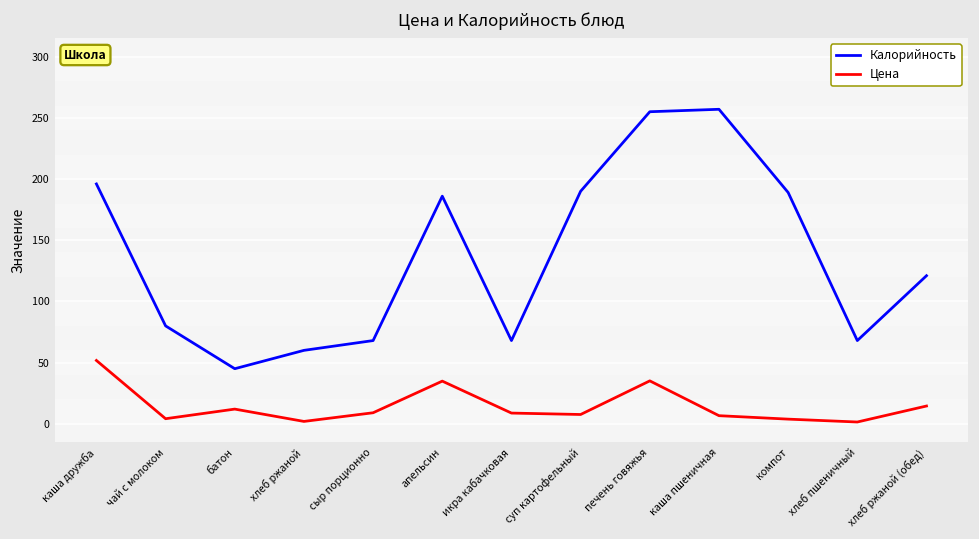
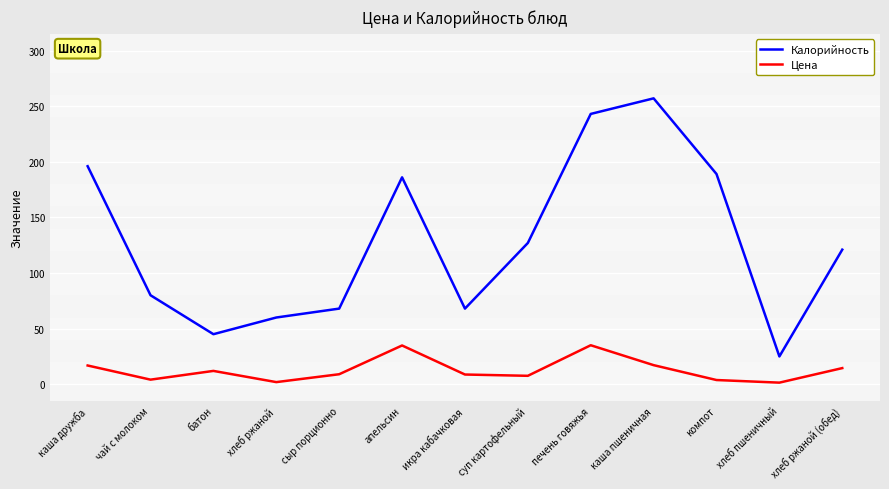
Цена, каша дружба: 52 -> 17
Калорийность, суп картофельный: 190 -> 127
Калорийность, печень говяжья: 255 -> 243
Цена, каша пшеничная: 7 -> 17
Калорийность, хлеб пшеничный: 68 -> 25
